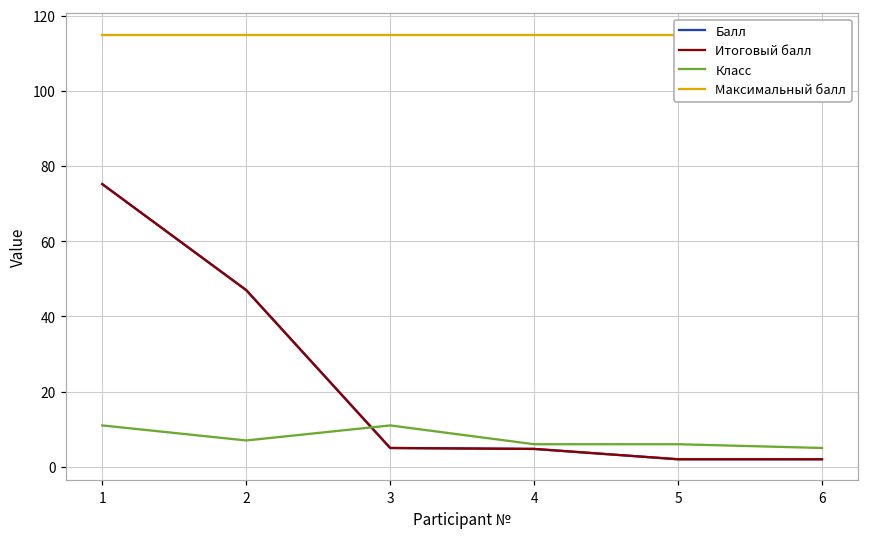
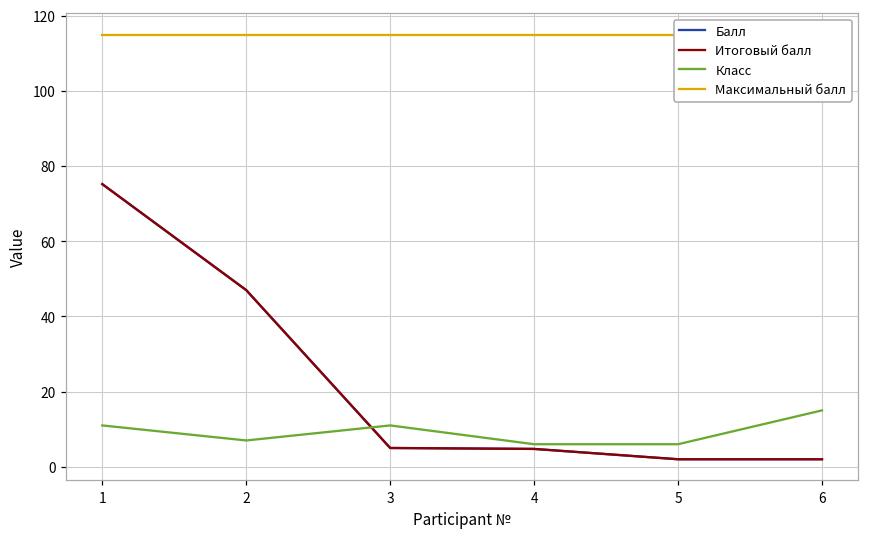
Класс, 6: 5 -> 15
